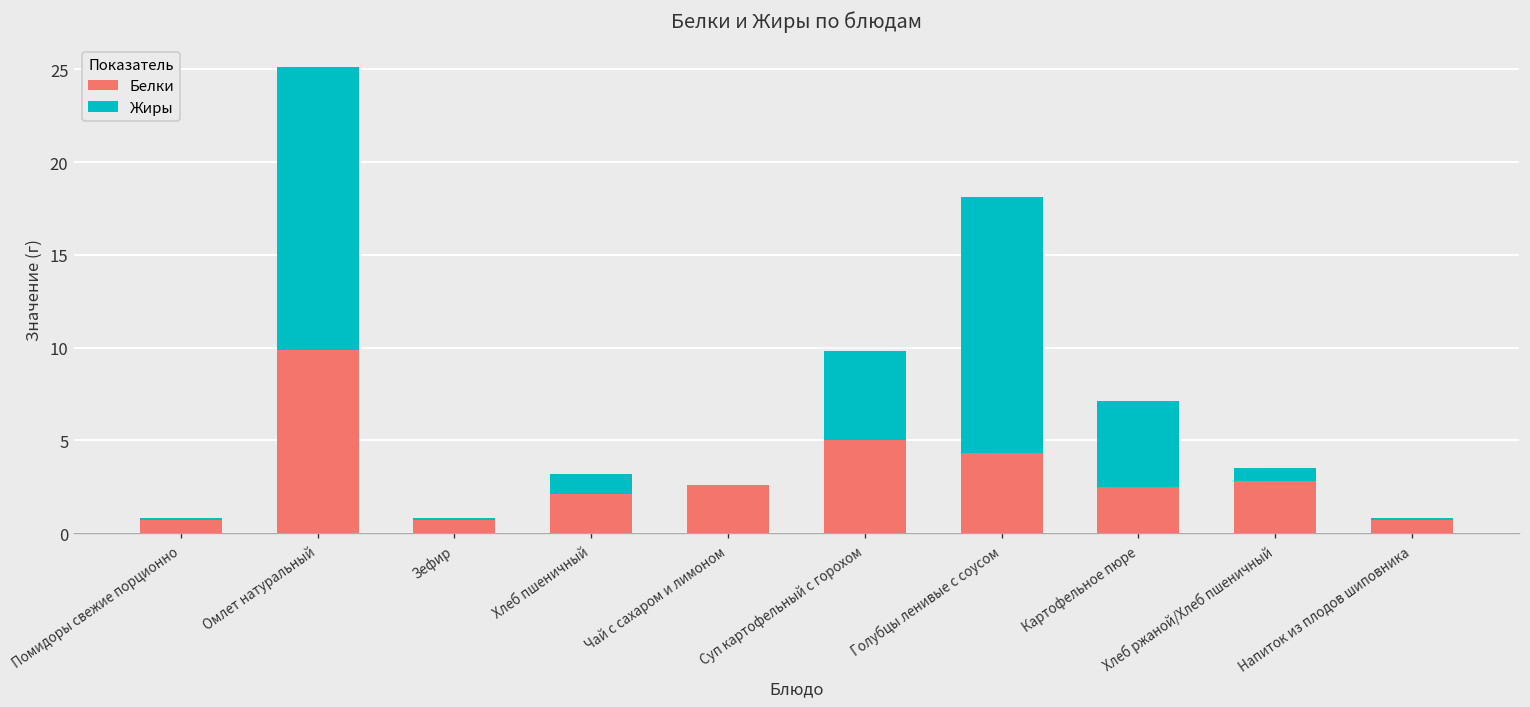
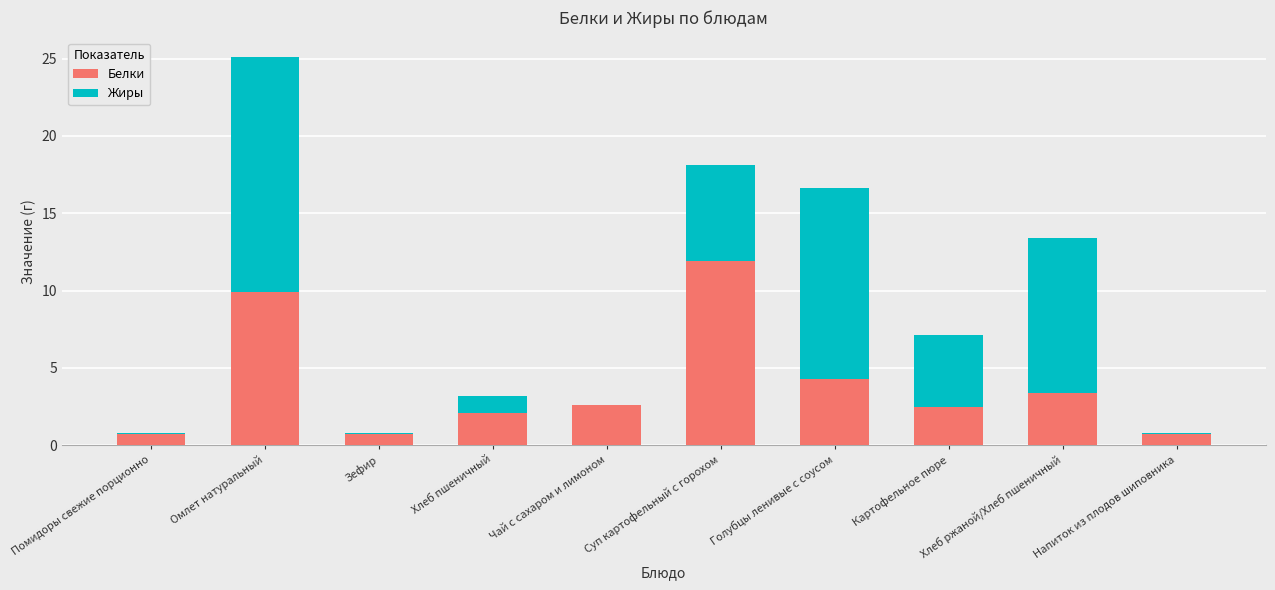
Белки, Суп картофельный с горохом: 5.0 -> 11.9
Жиры, Суп картофельный с горохом: 4.8 -> 6.2
Жиры, Голубцы ленивые с соусом: 13.8 -> 12.3
Белки, Хлеб ржаной/Хлеб пшеничный: 2.8 -> 3.4
Жиры, Хлеб ржаной/Хлеб пшеничный: 0.7 -> 10.0
